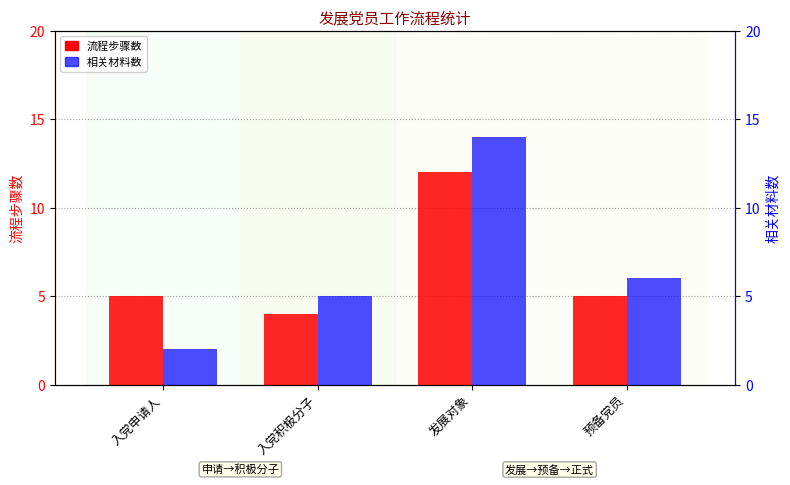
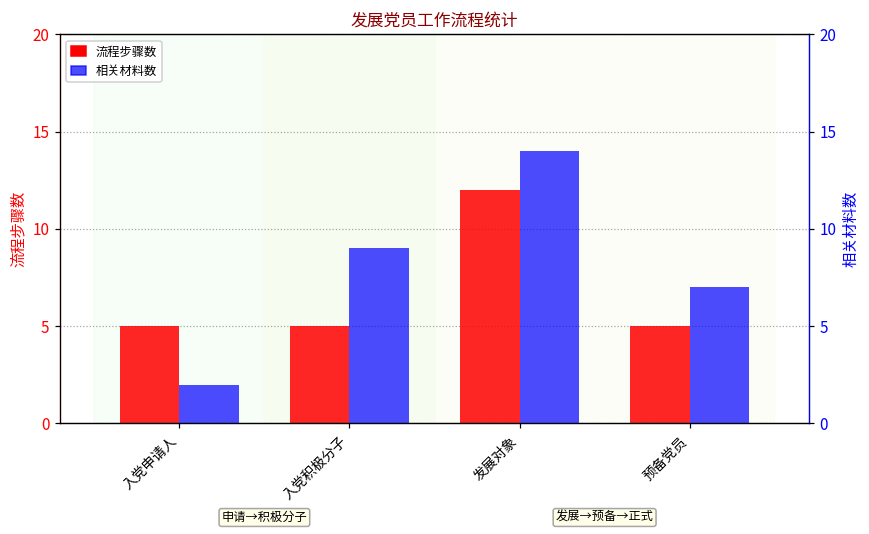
流程步骤数, 入党积极分子: 4 -> 5
相关材料数, 入党积极分子: 5 -> 9
相关材料数, 预备党员: 6 -> 7
